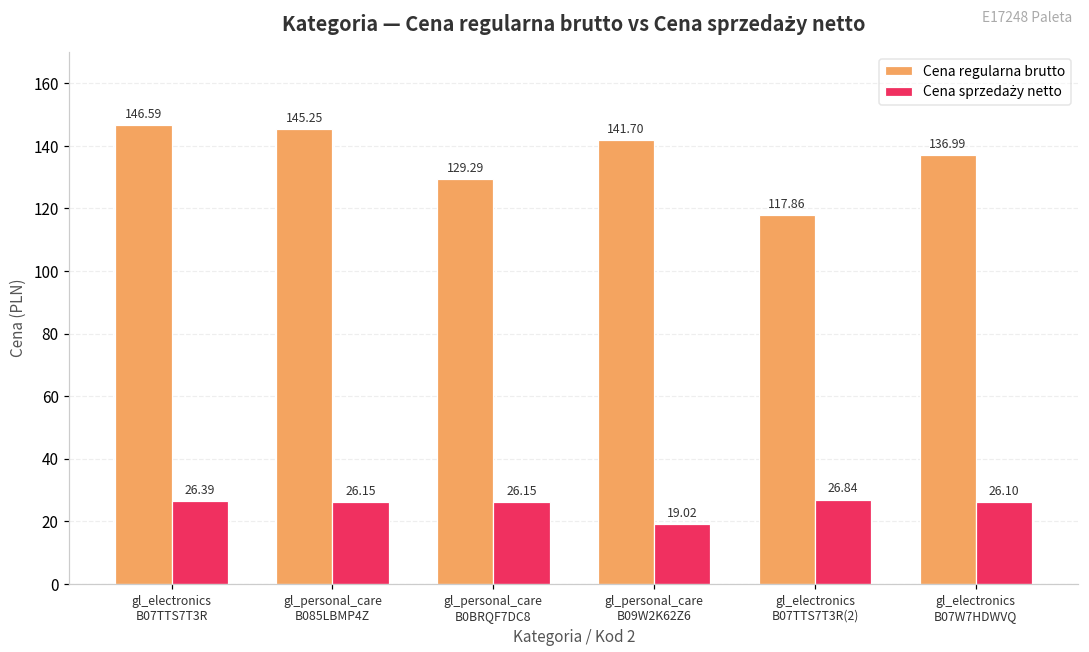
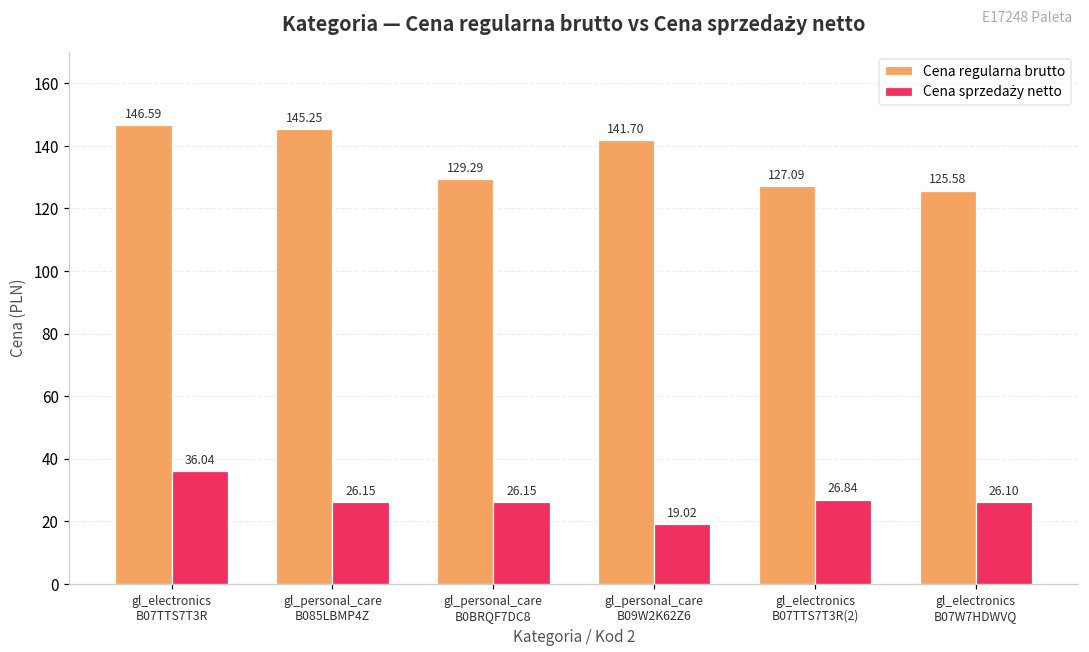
Cena sprzedaży netto, gl_electronics B07TTS7T3R: 26.39 -> 36.04
Cena regularna brutto, gl_electronics B07TTS7T3R(2): 117.86 -> 127.09
Cena regularna brutto, gl_electronics B07W7HDWVQ: 136.99 -> 125.58
